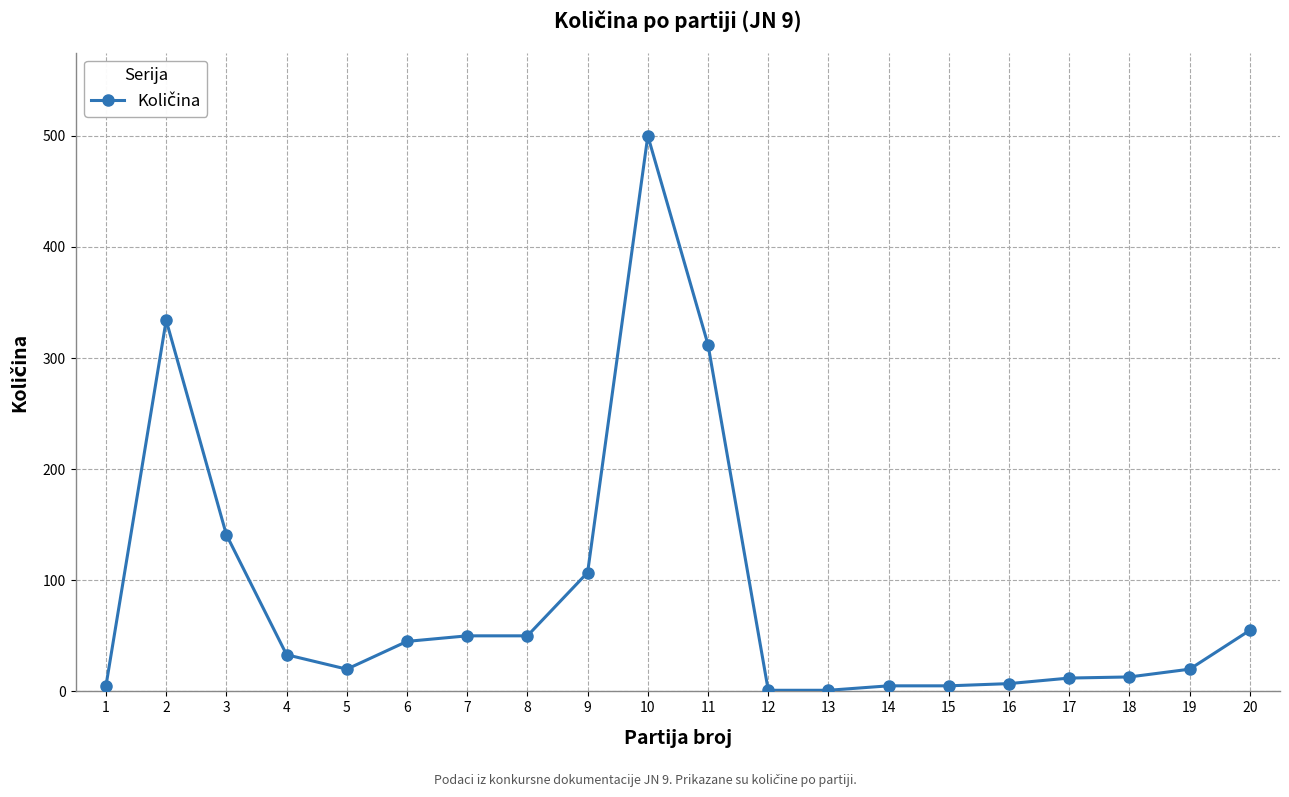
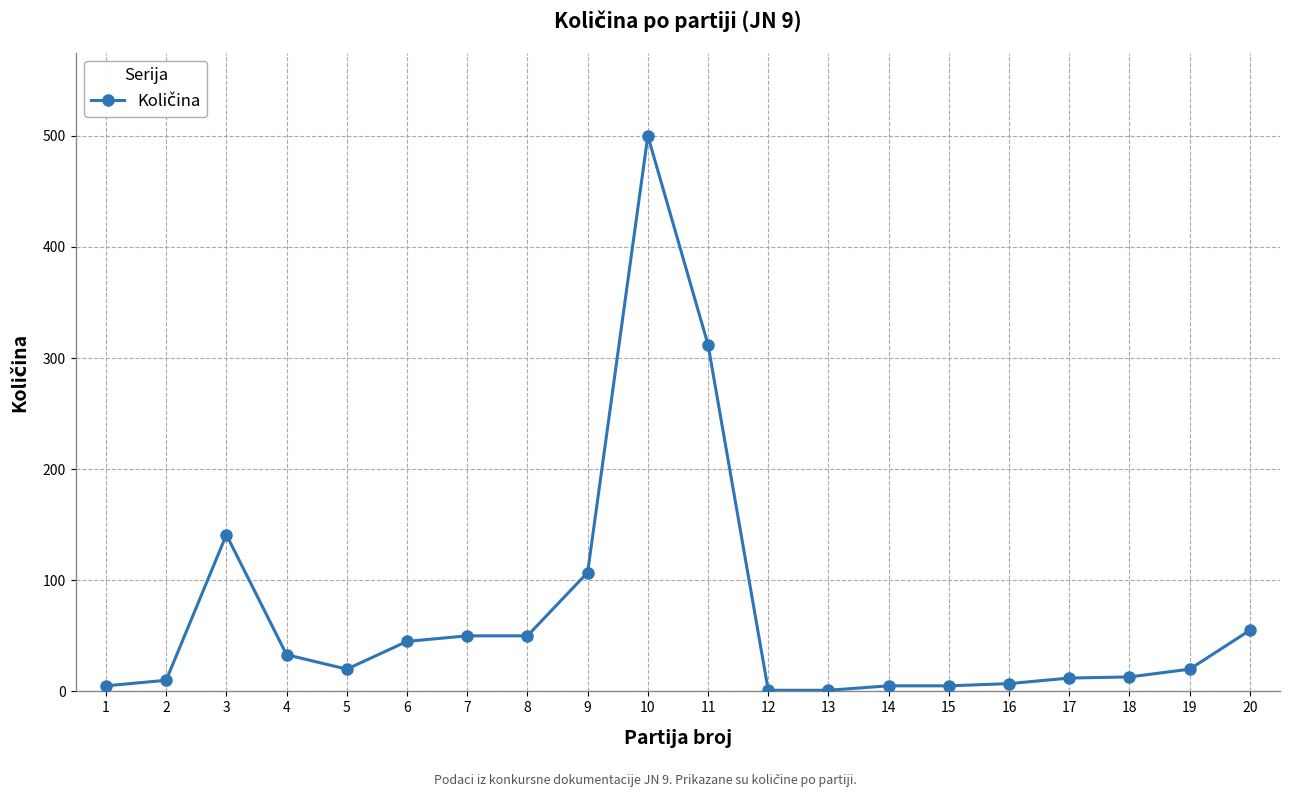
2: 334 -> 10
